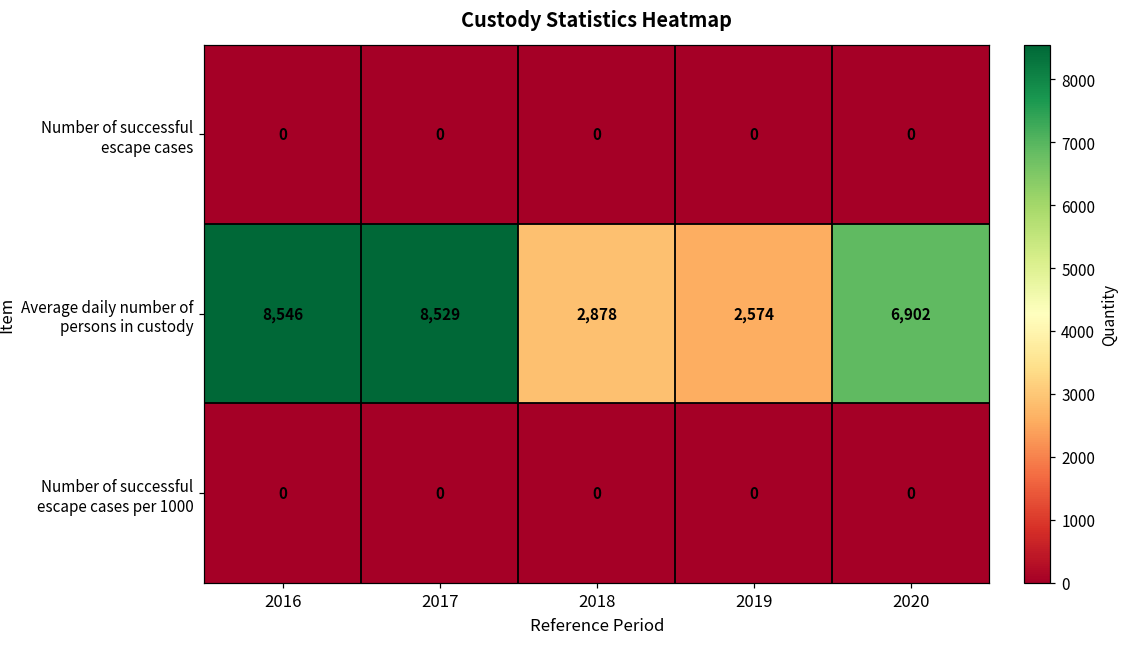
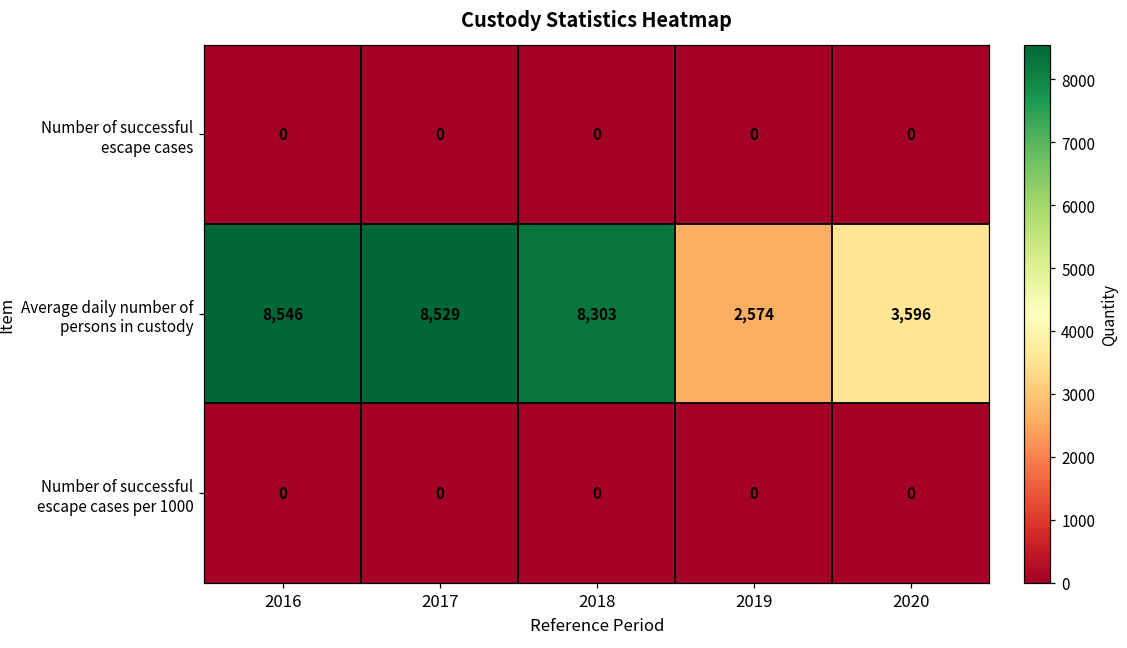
Average daily number of persons in custody, 2018: 2,878 -> 8,303
Average daily number of persons in custody, 2020: 6,902 -> 3,596
